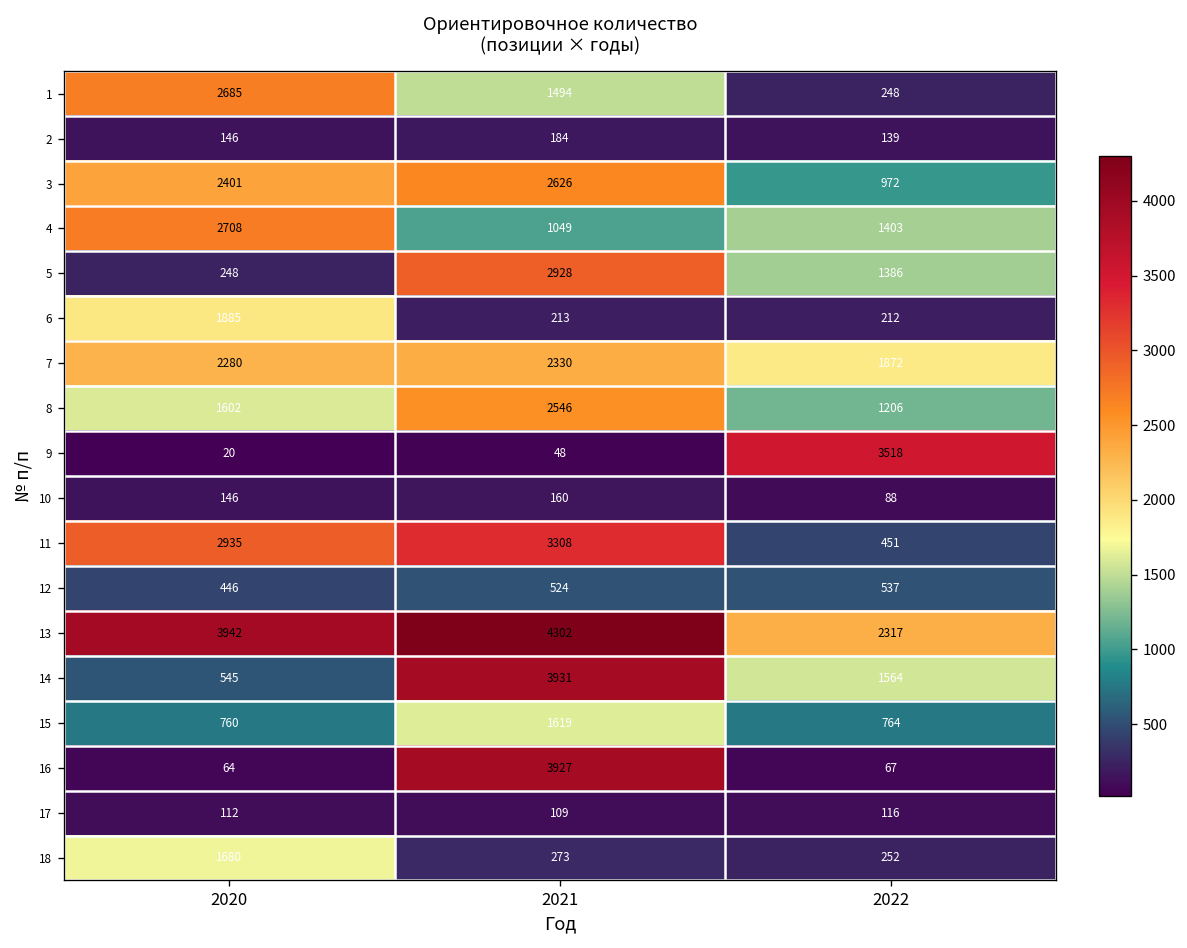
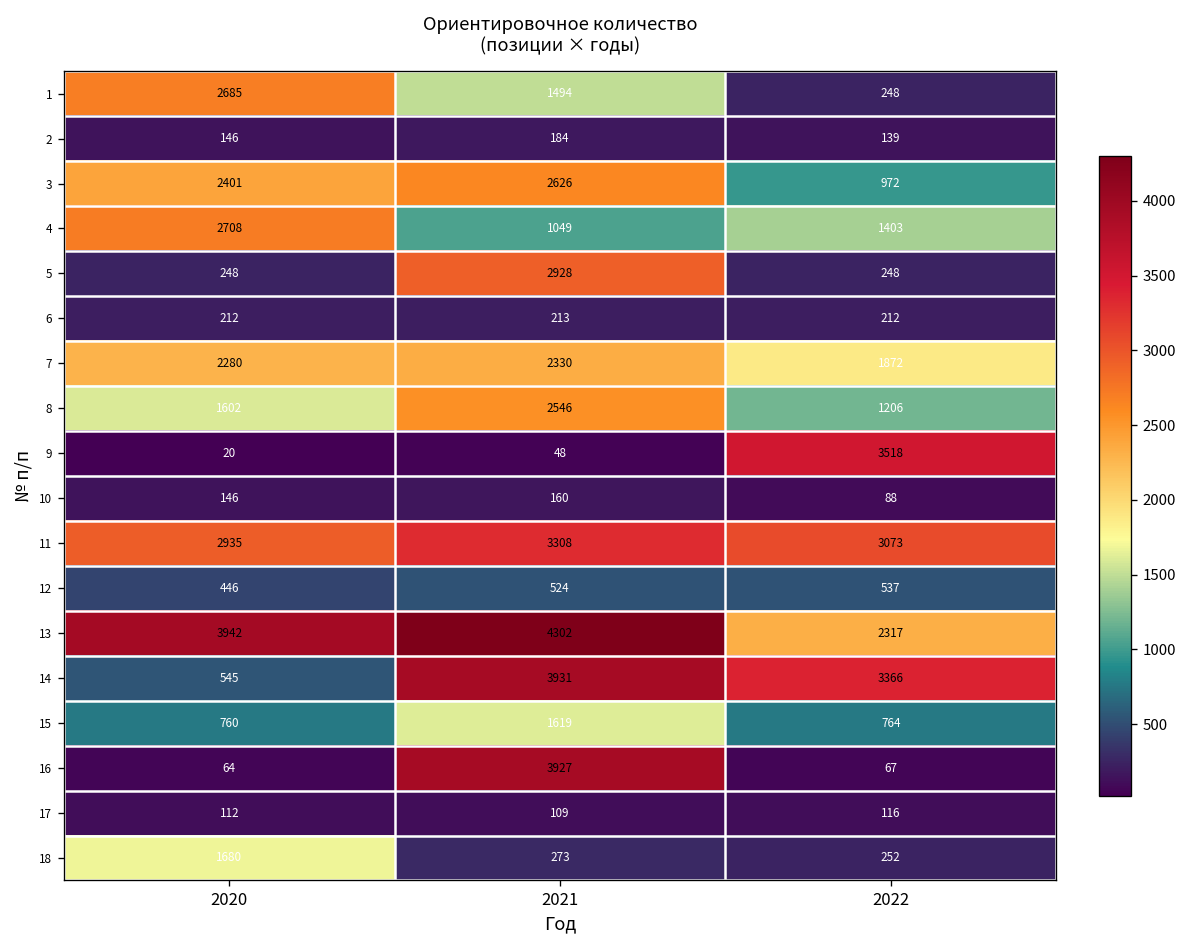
5, 2022: 1386 -> 248
6, 2020: 1885 -> 212
11, 2022: 451 -> 3073
14, 2022: 1564 -> 3366
